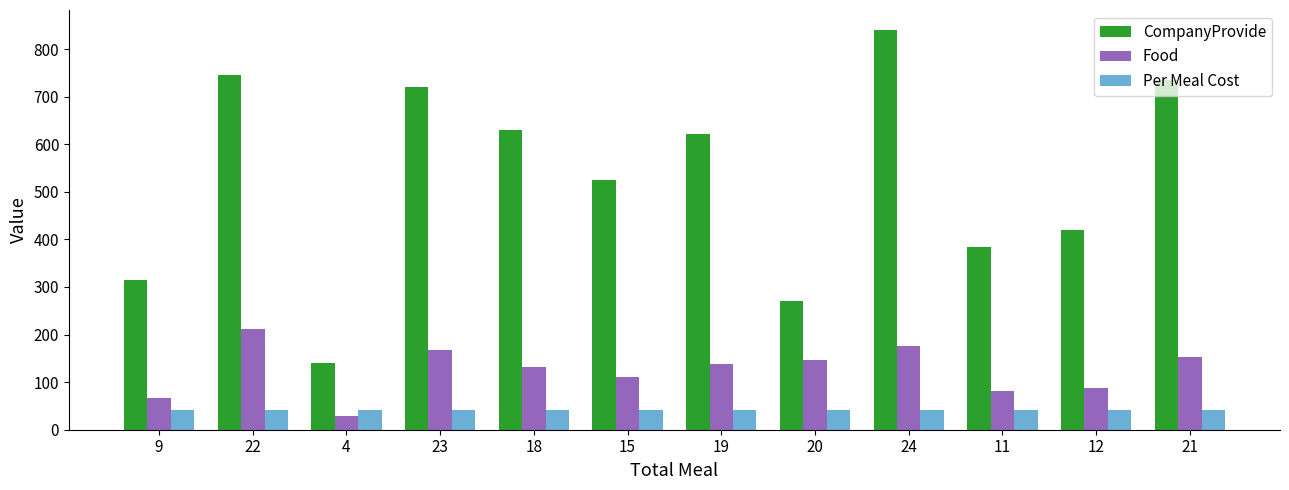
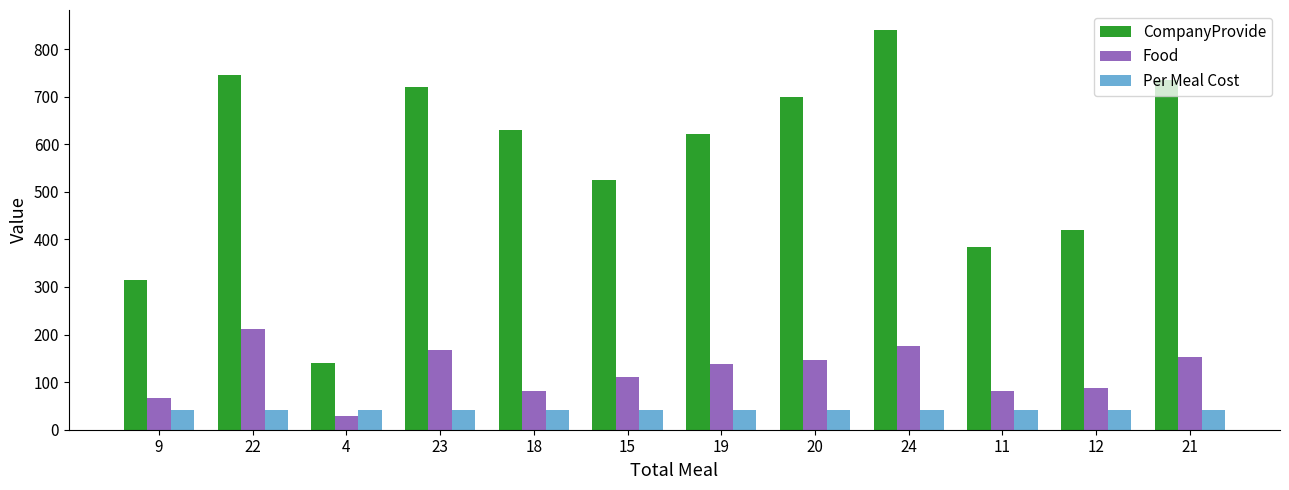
Food, 18: 130 -> 80
CompanyProvide, 20: 270 -> 700
